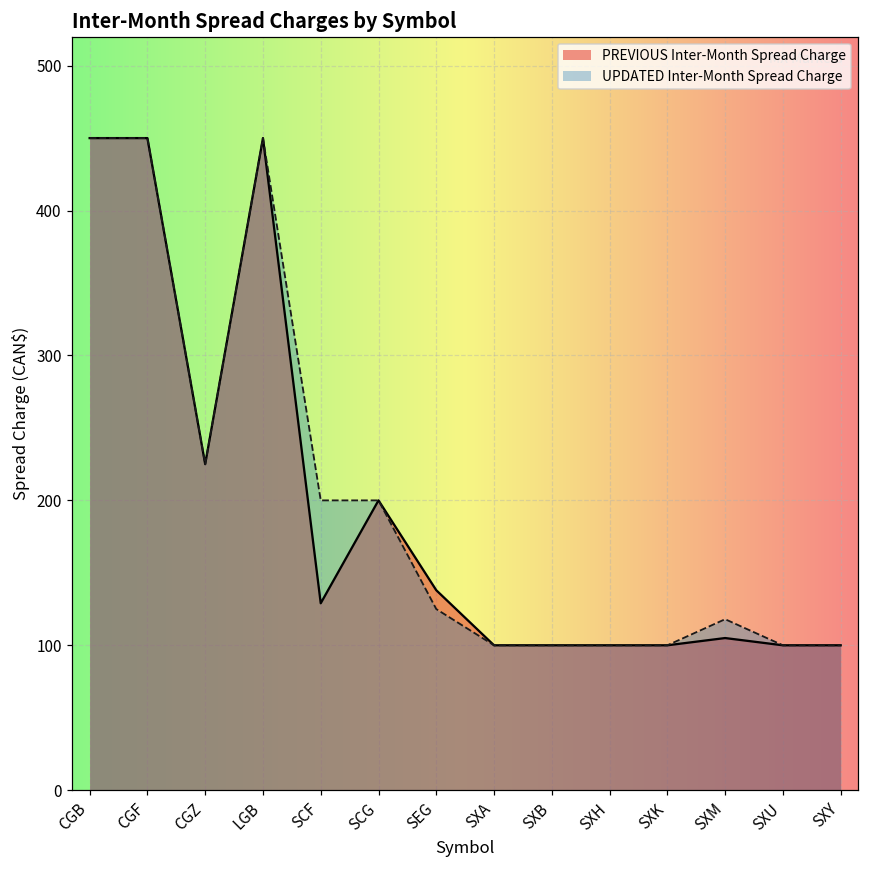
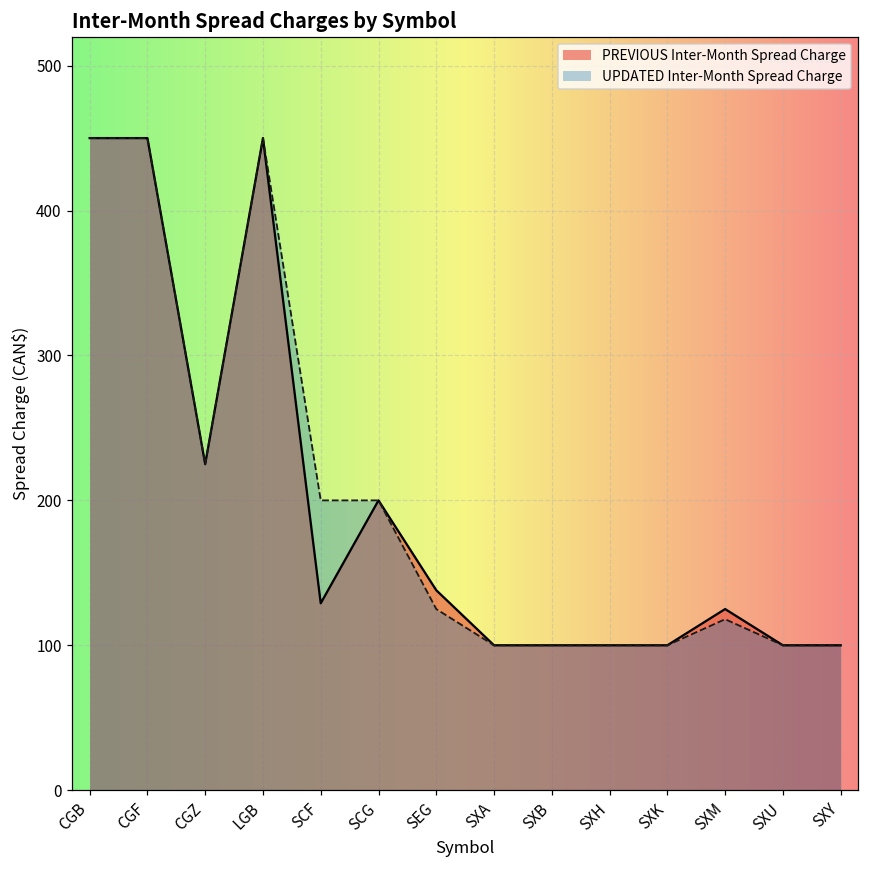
PREVIOUS Inter-Month Spread Charge, SXM: 105 -> 125
